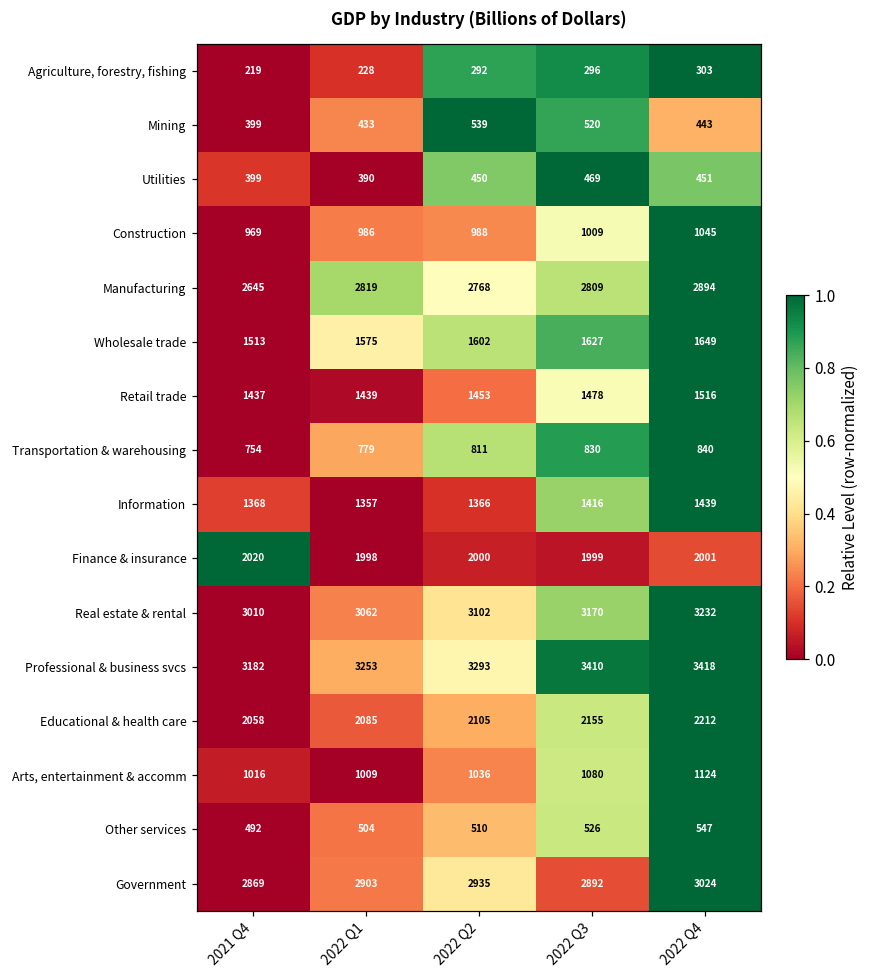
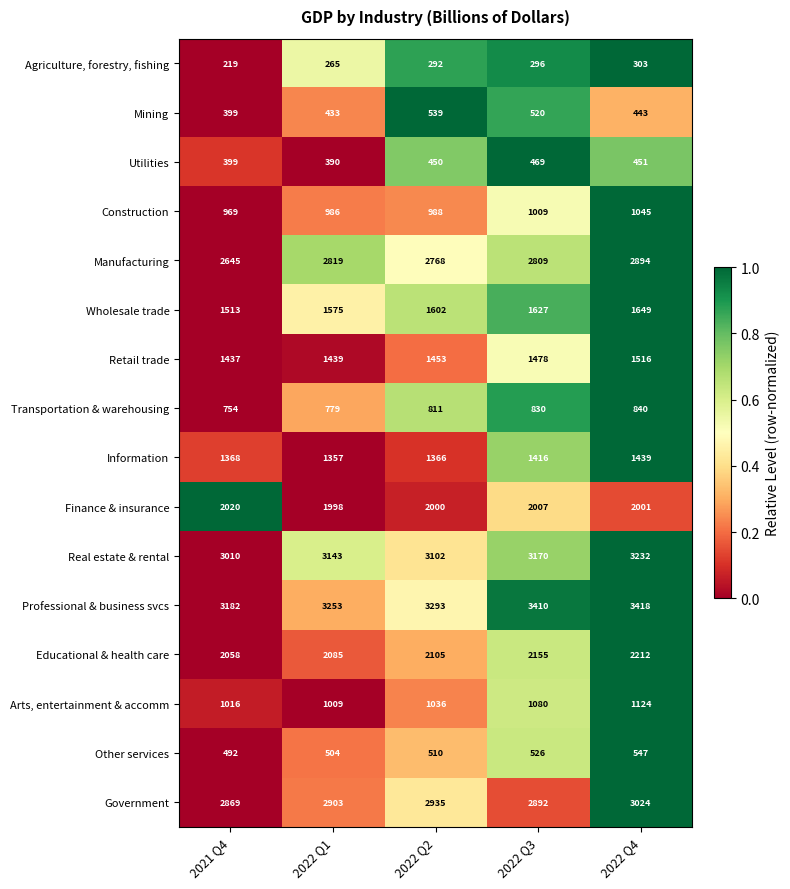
Agriculture, forestry, fishing, 2022 Q1: 228 -> 265
Finance & insurance, 2022 Q3: 1999 -> 2007
Real estate & rental, 2022 Q1: 3062 -> 3143
